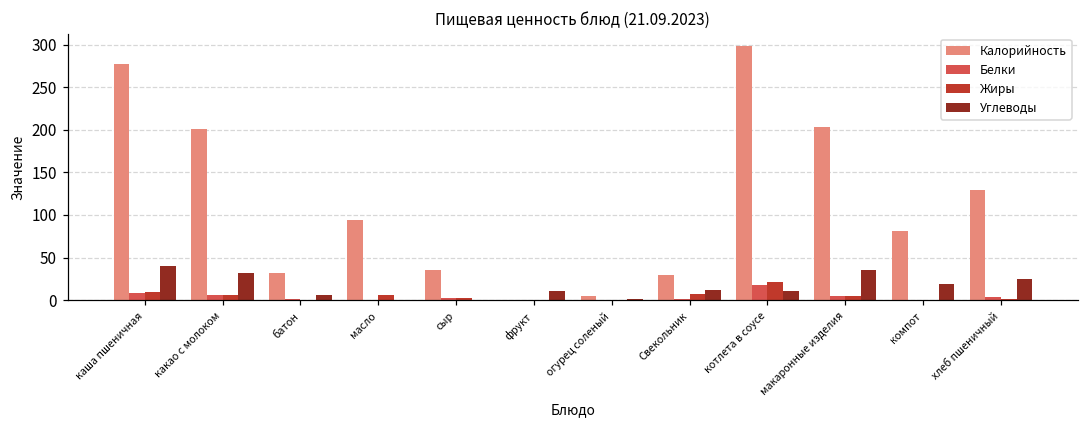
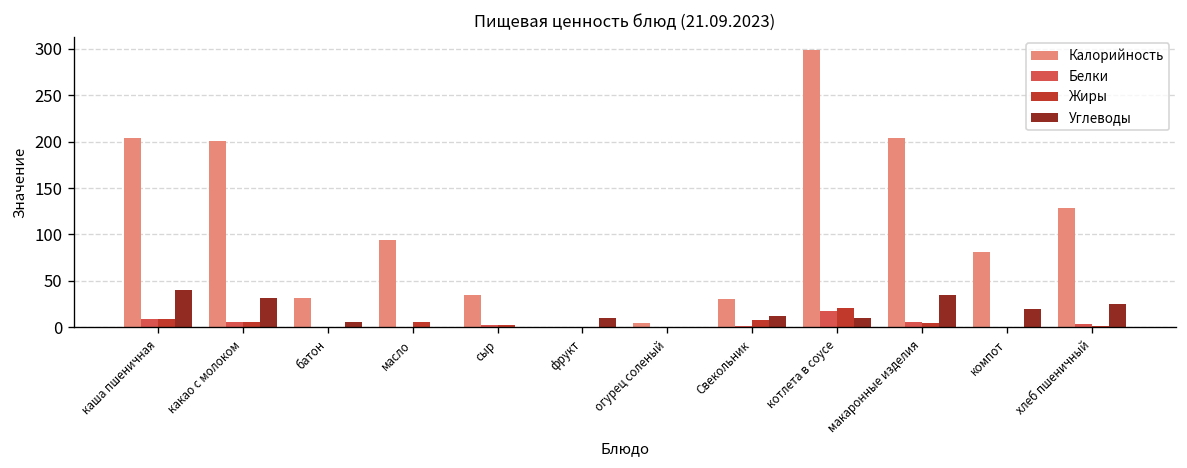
Калорийность, каша пшеничная: 280 -> 200
